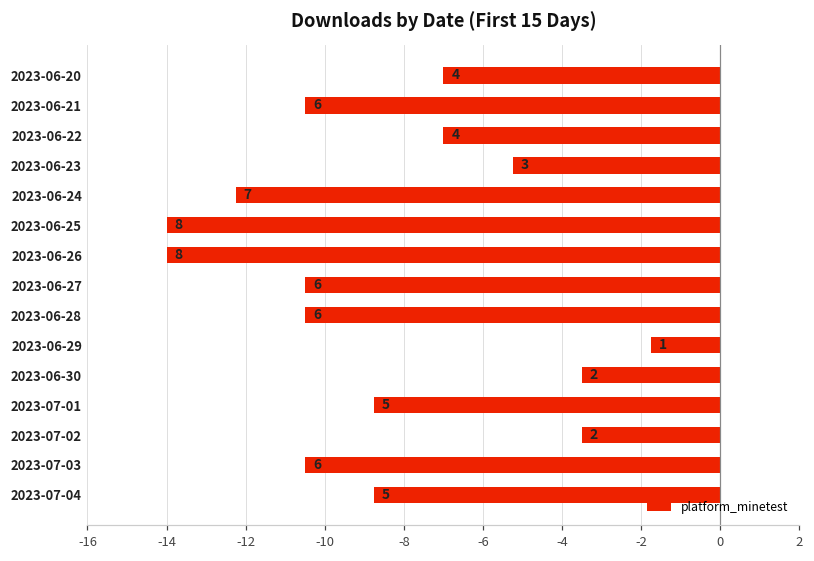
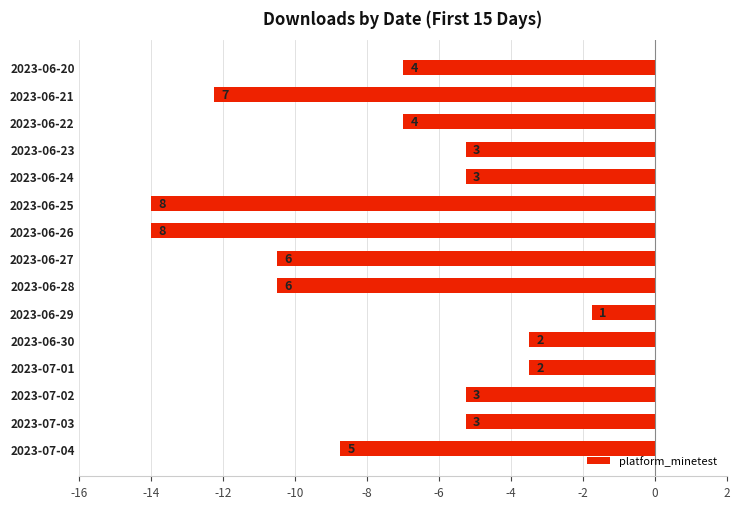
2023-06-21: 6 -> 7
2023-06-24: 7 -> 3
2023-07-01: 5 -> 2
2023-07-02: 2 -> 3
2023-07-03: 6 -> 3
